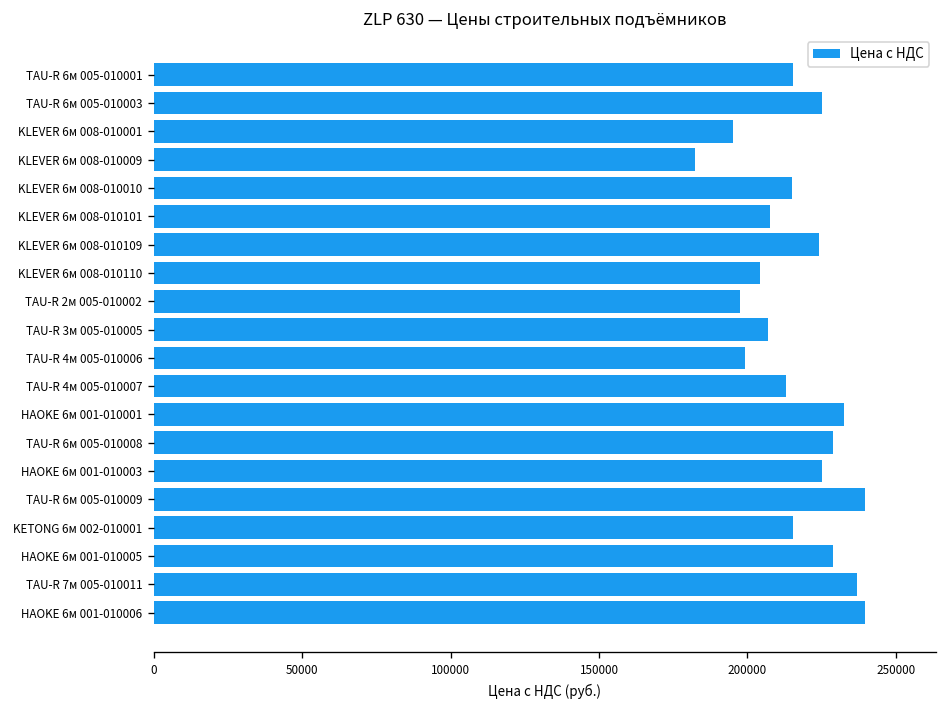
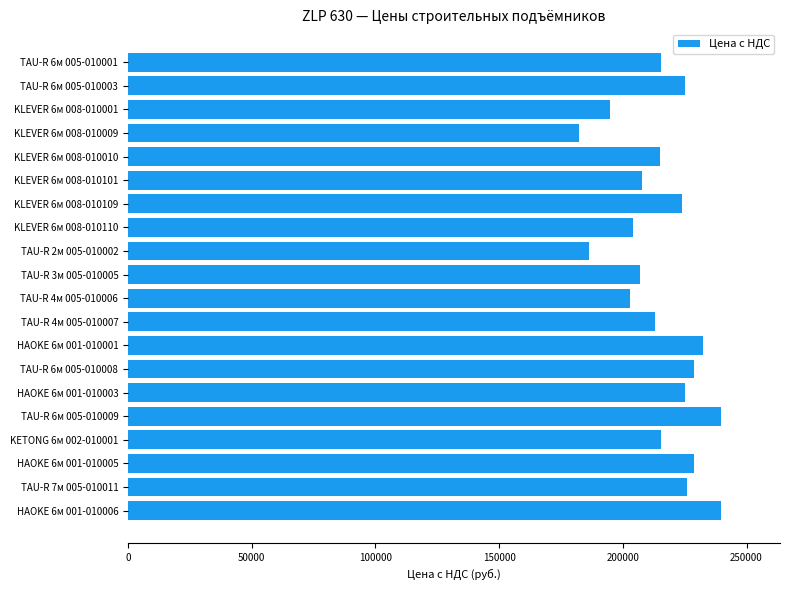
TAU-R 2м 005-010002: 197000 -> 186000
TAU-R 4м 005-010006: 199000 -> 203000
TAU-R 7м 005-010011: 237000 -> 226000
